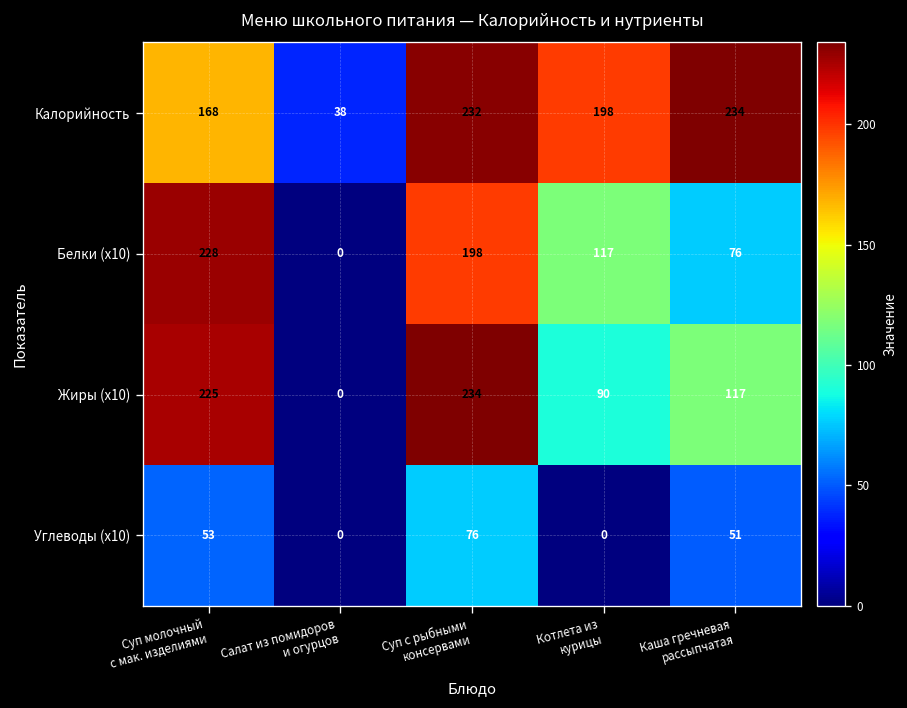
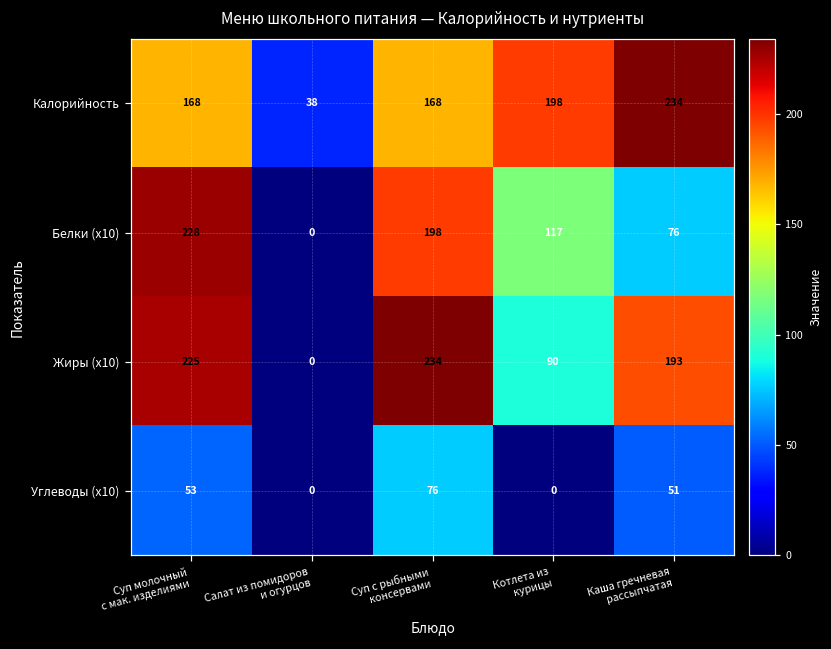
Калорийность, Суп с рыбными консервами: 232 -> 168
Жиры (x10), Каша гречневая рассыпчатая: 117 -> 193
